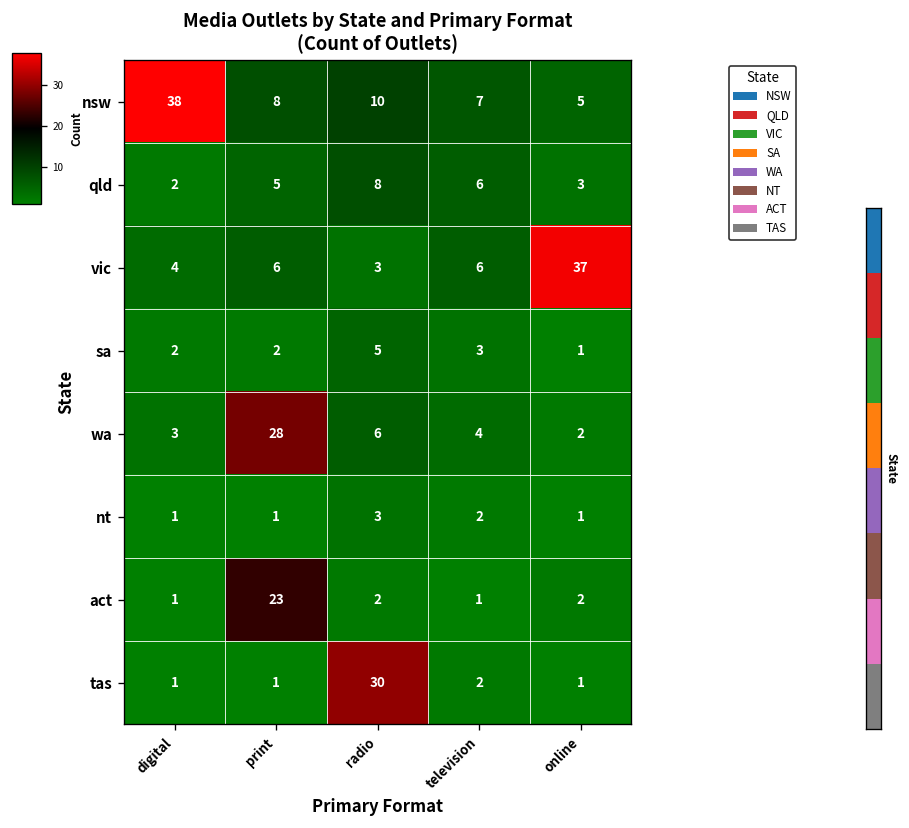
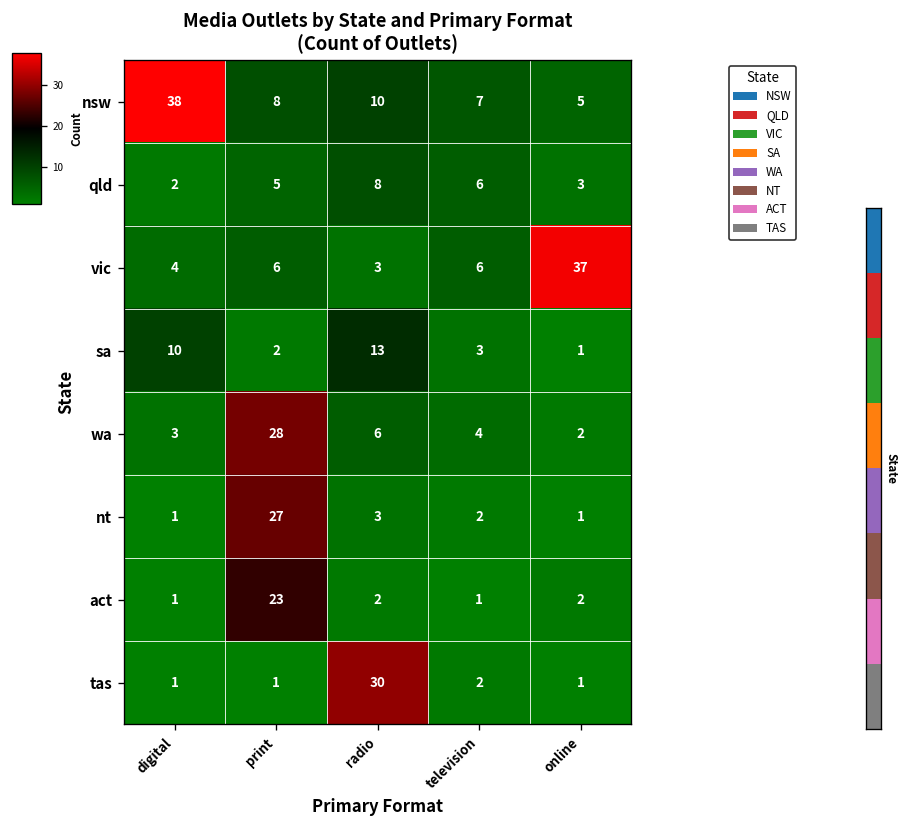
Media Outlets by State and Primary Format (Count of Outlets), sa, digital: 2 -> 10
Media Outlets by State and Primary Format (Count of Outlets), sa, radio: 5 -> 13
Media Outlets by State and Primary Format (Count of Outlets), nt, print: 1 -> 27
